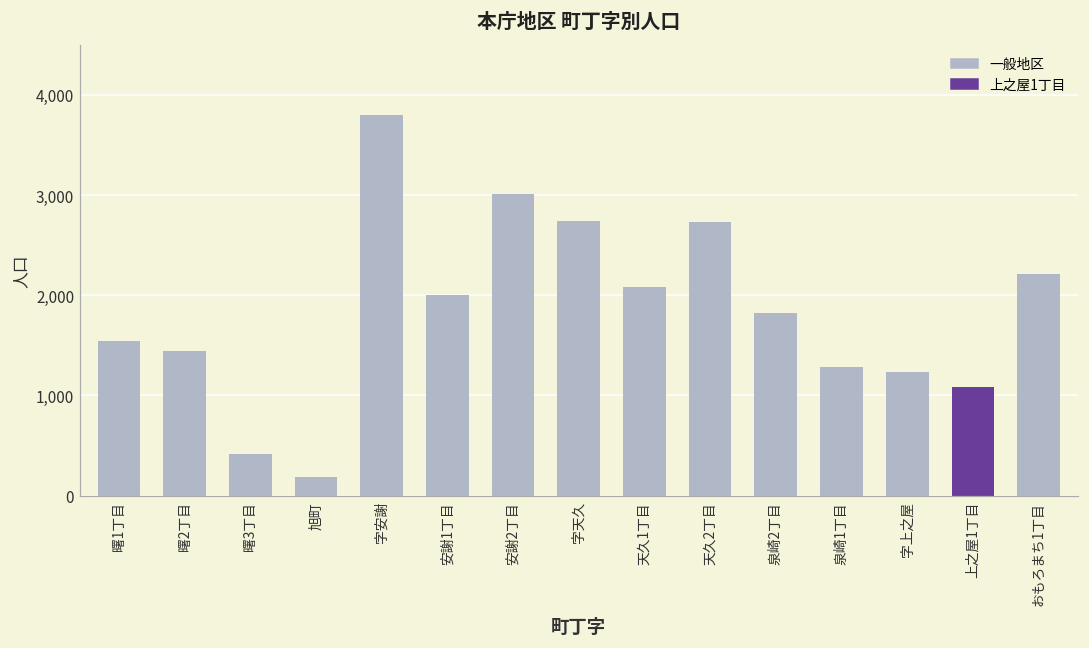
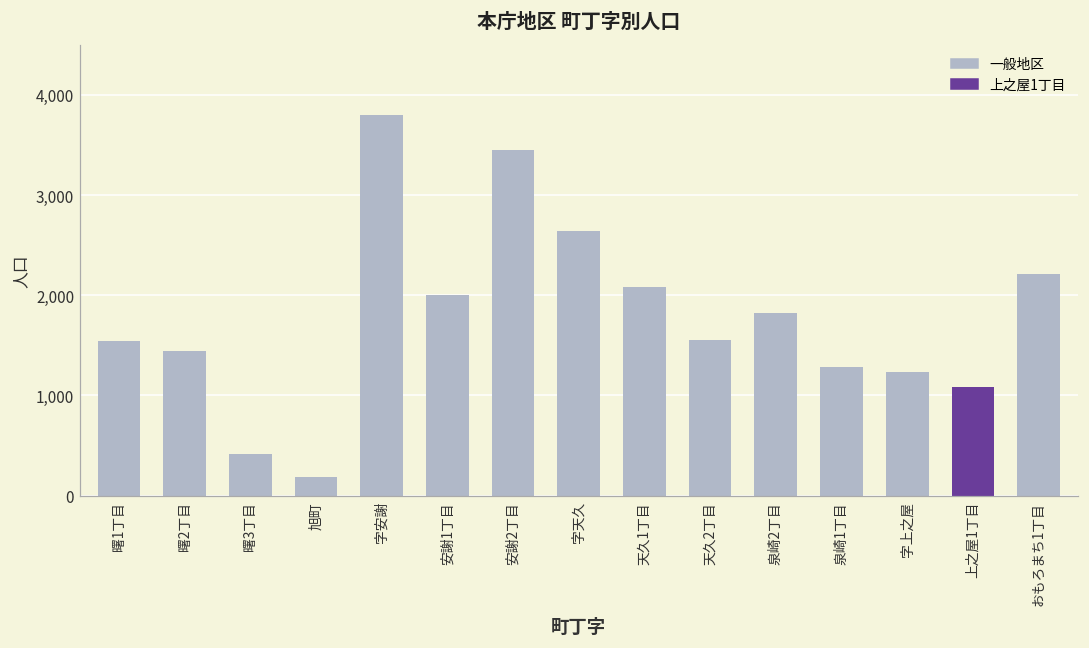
安謝2丁目: 3,000 -> 3,400
字天久: 2,700 -> 2,600
天久2丁目: 2,700 -> 1,600
